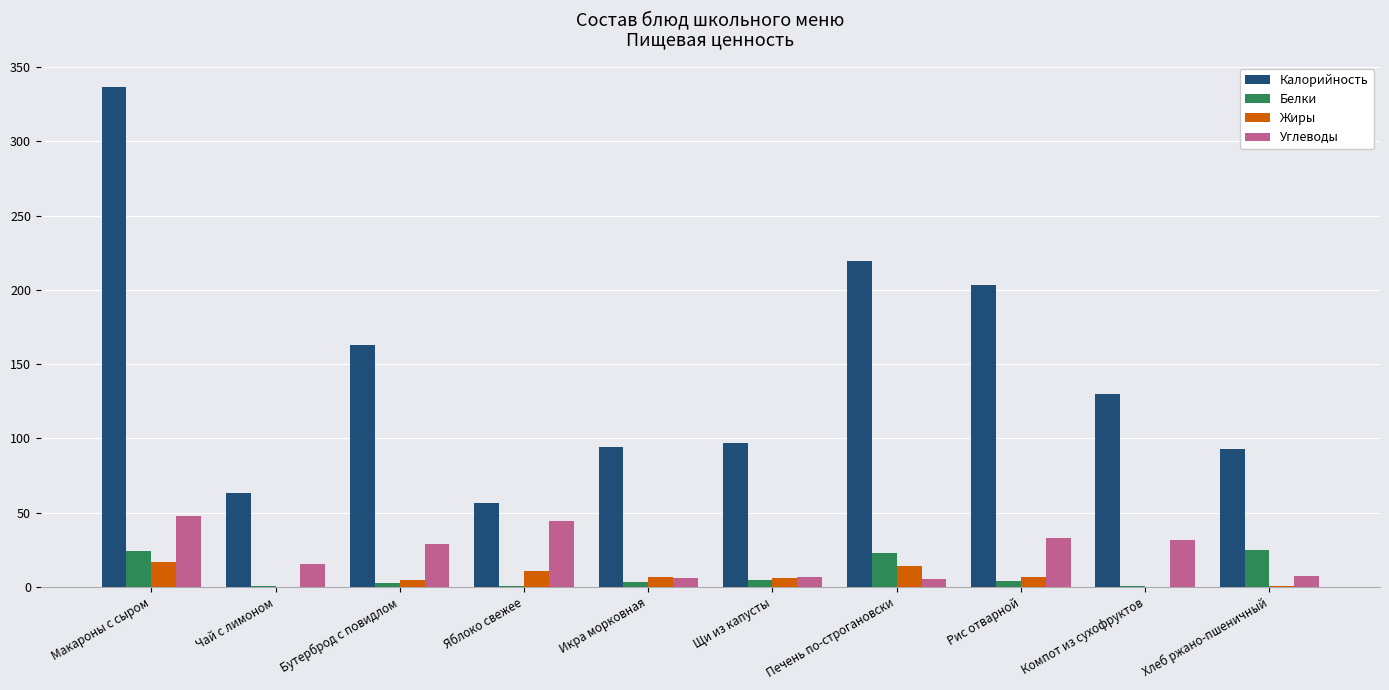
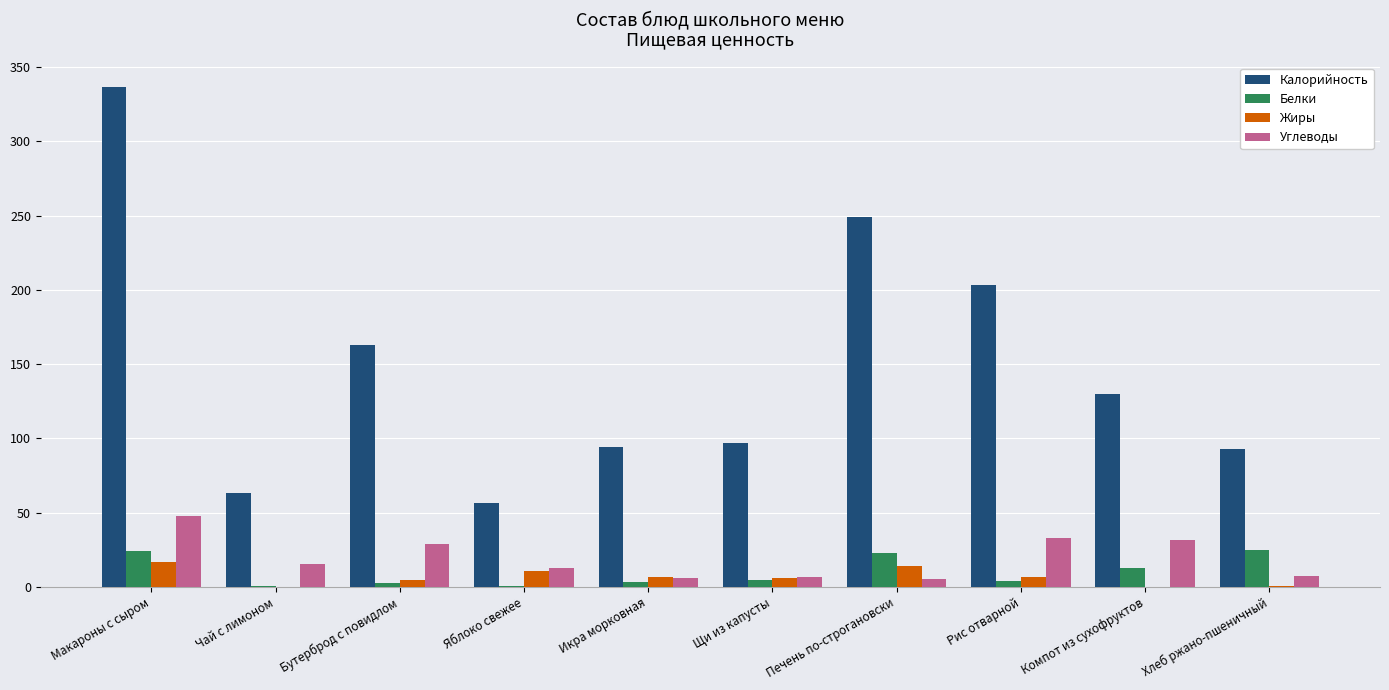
Углеводы, Яблоко свежее: 44 -> 13
Калорийность, Печень по-строгановски: 220 -> 249
Белки, Компот из сухофруктов: 1 -> 13
